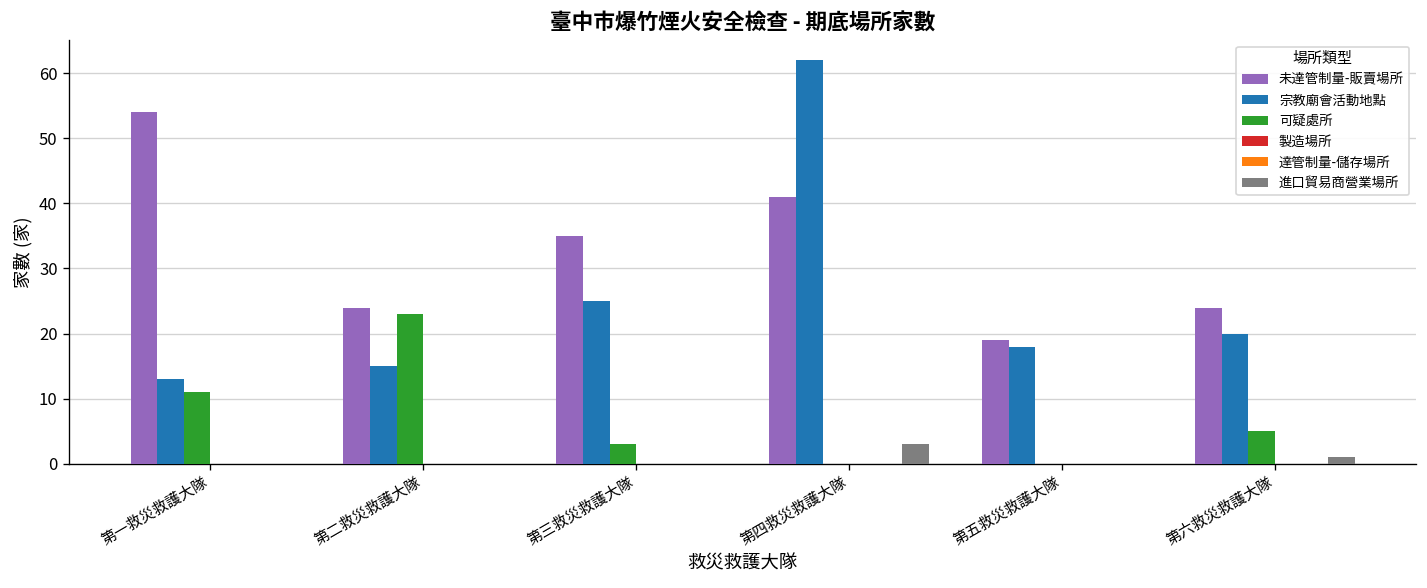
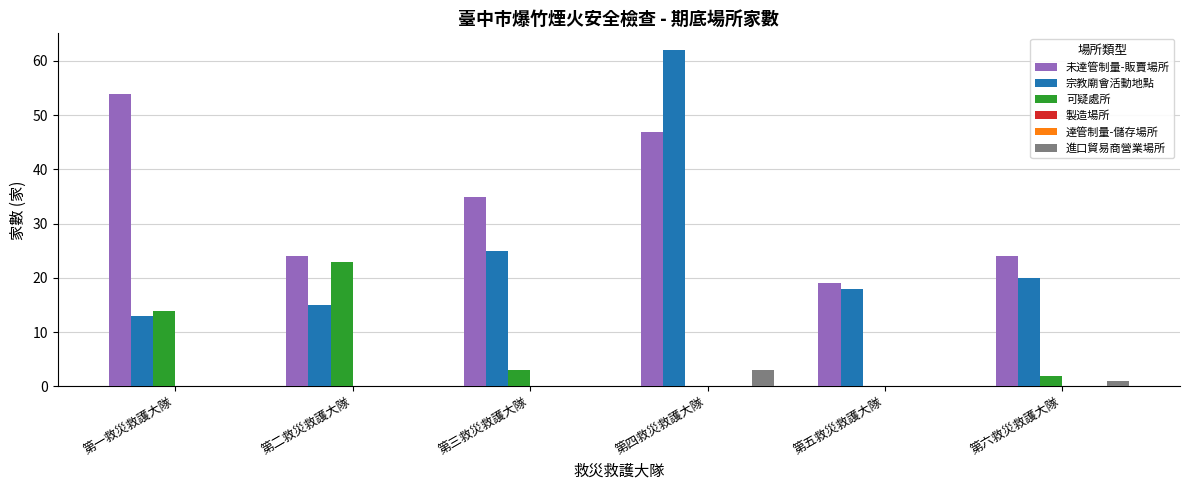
可疑處所, 第一救災救護大隊: 11 -> 14
未達管制量-販賣場所, 第四救災救護大隊: 41 -> 47
可疑處所, 第六救災救護大隊: 5 -> 2
